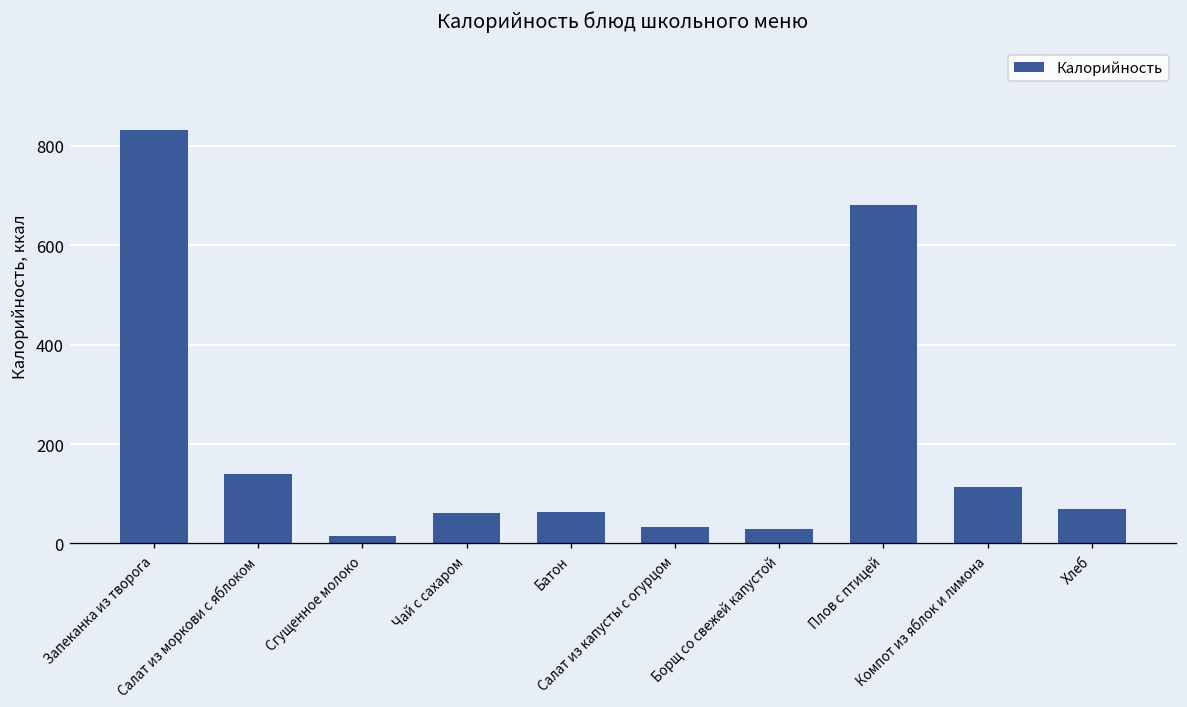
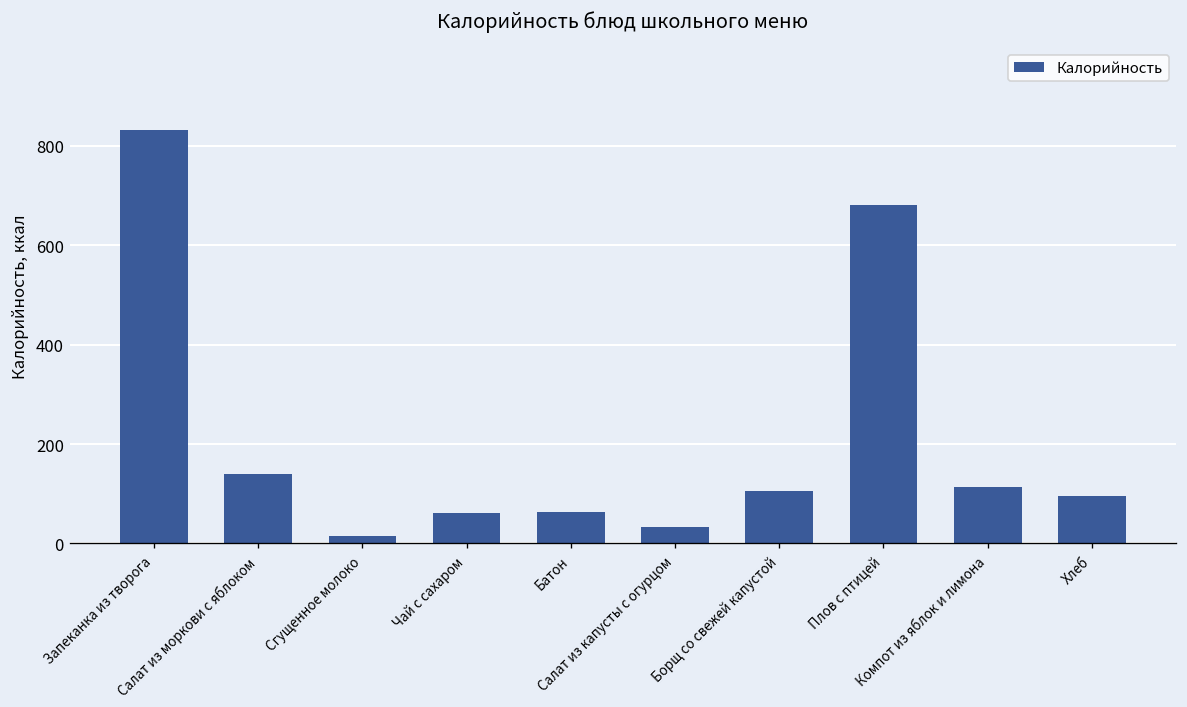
Борщ со свежей капустой: 30 -> 110
Хлеб: 70 -> 100
